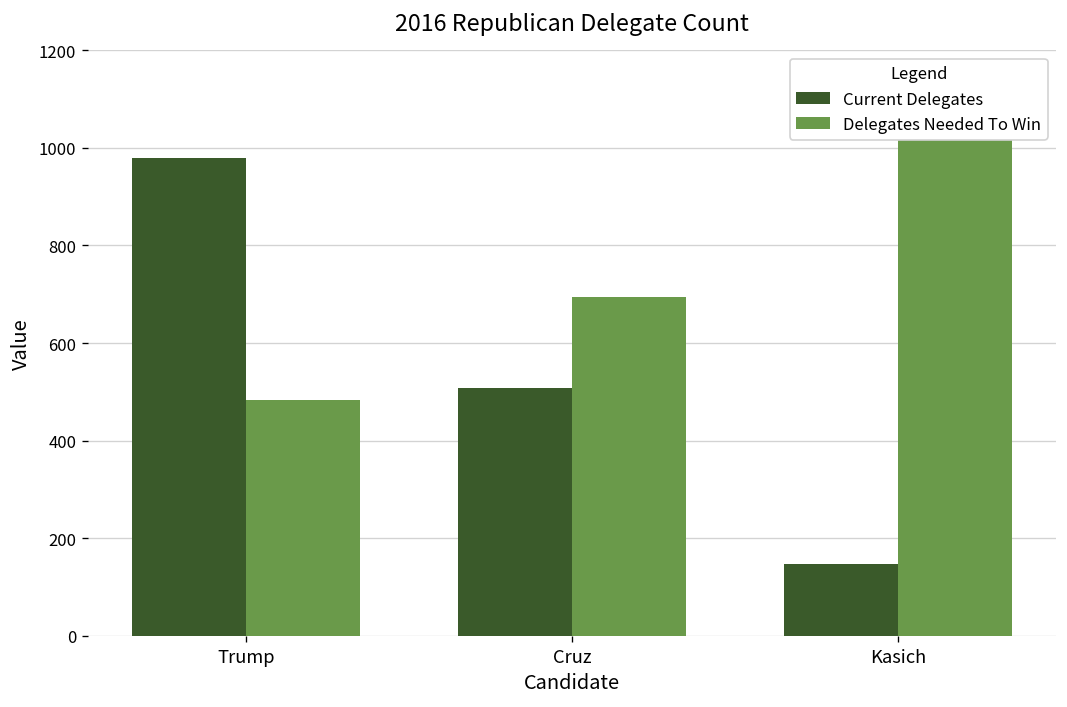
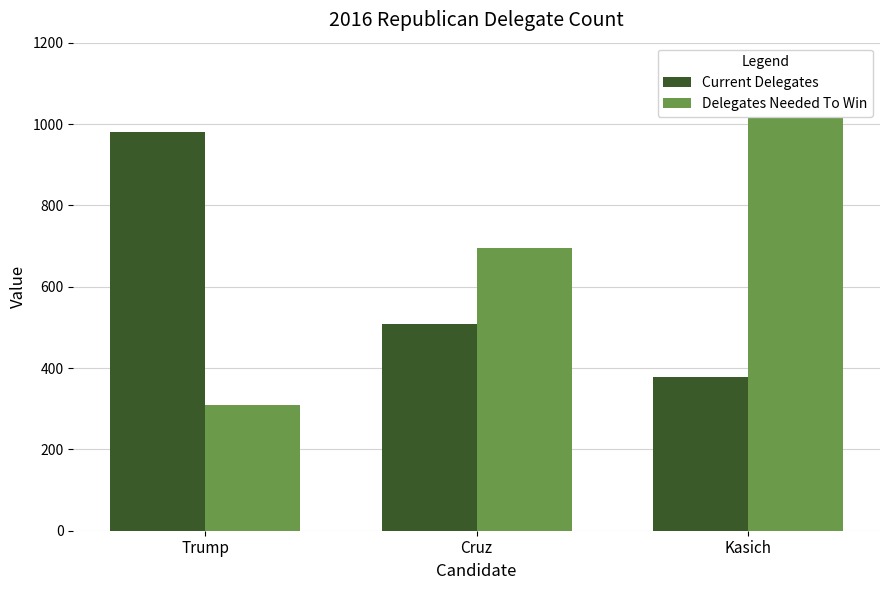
Delegates Needed To Win, Trump: 480 -> 310
Current Delegates, Kasich: 150 -> 380
